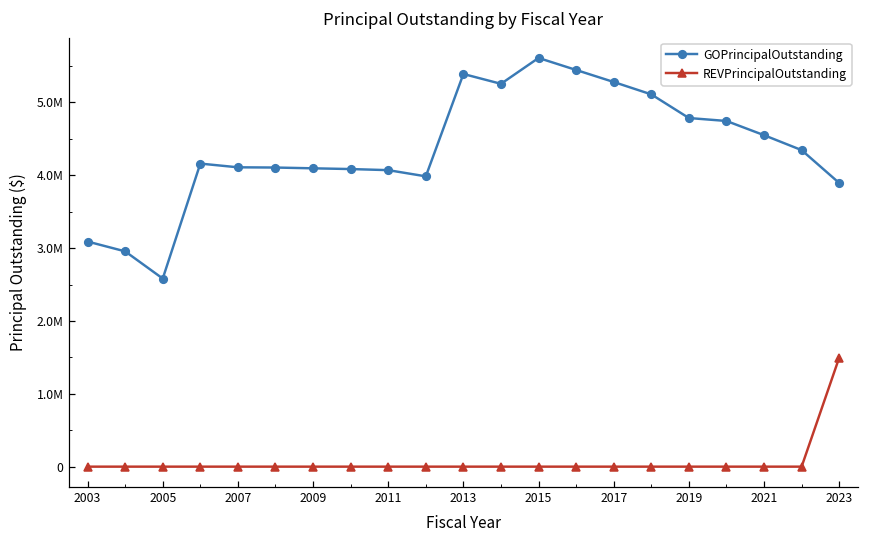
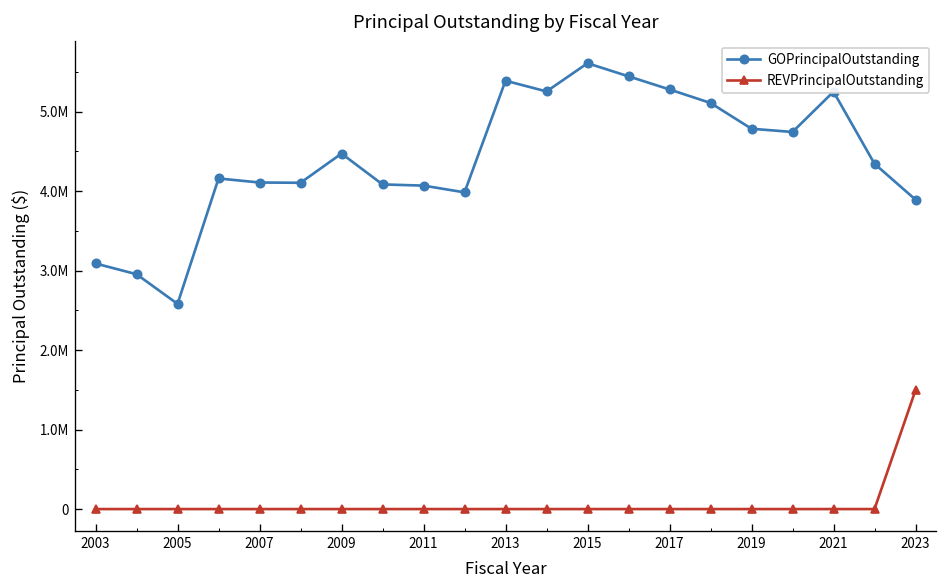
GOPrincipalOutstanding, 2009: 4100000 -> 4500000
GOPrincipalOutstanding, 2021: 4600000 -> 5300000
